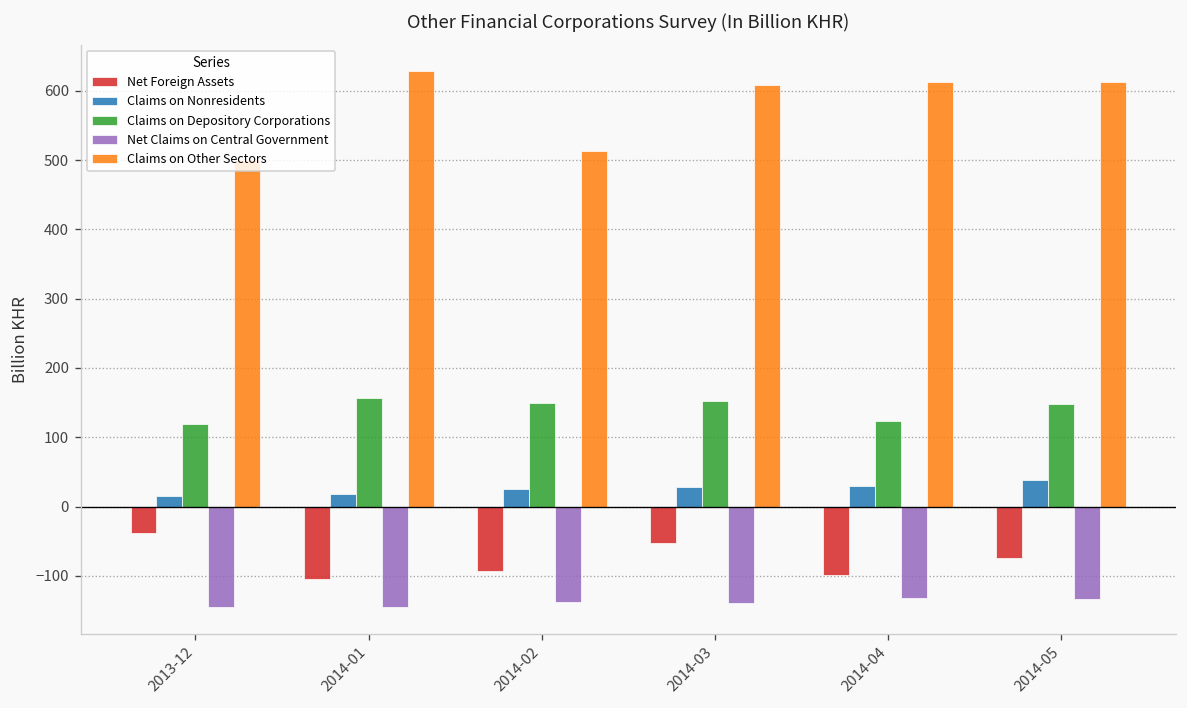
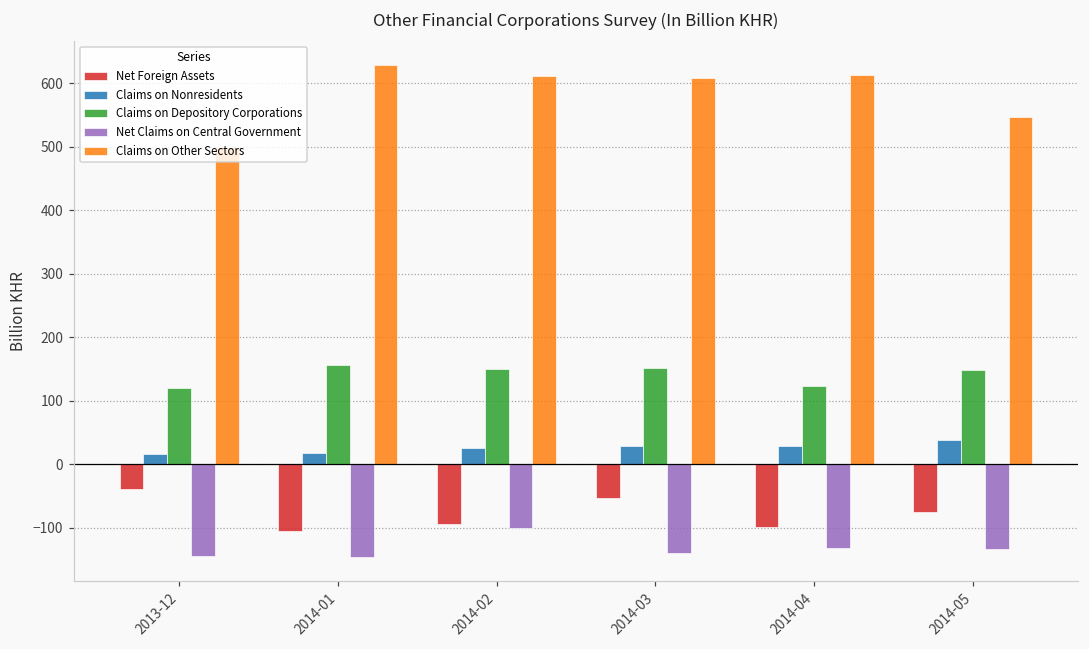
Net Claims on Central Government, 2014-02: -140 -> -100
Claims on Other Sectors, 2014-02: 510 -> 610
Claims on Other Sectors, 2014-05: 610 -> 550
